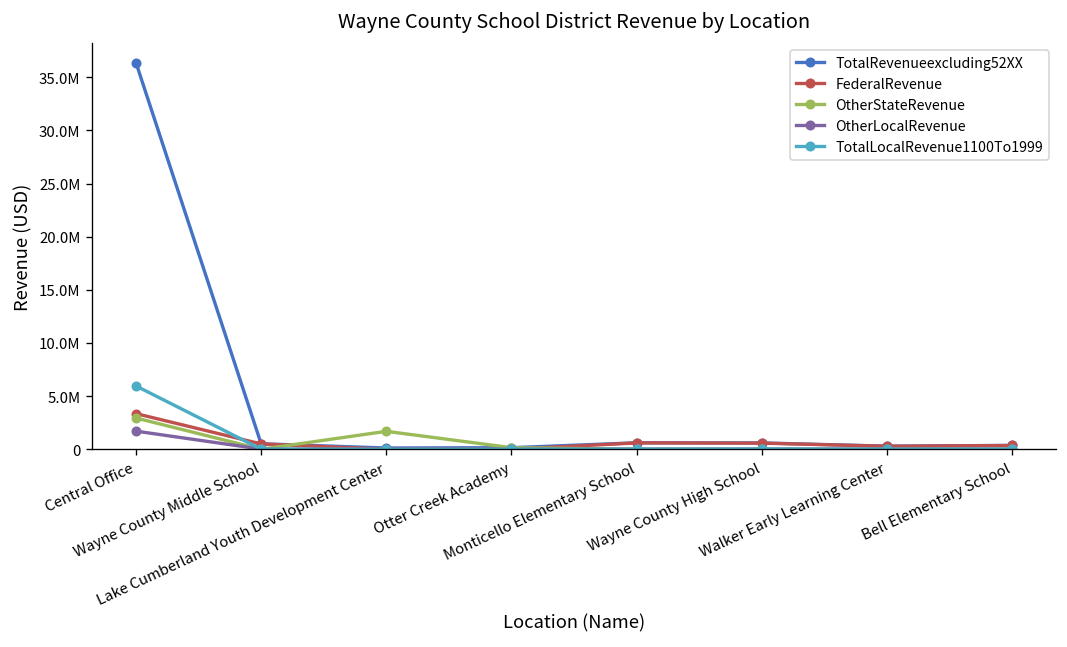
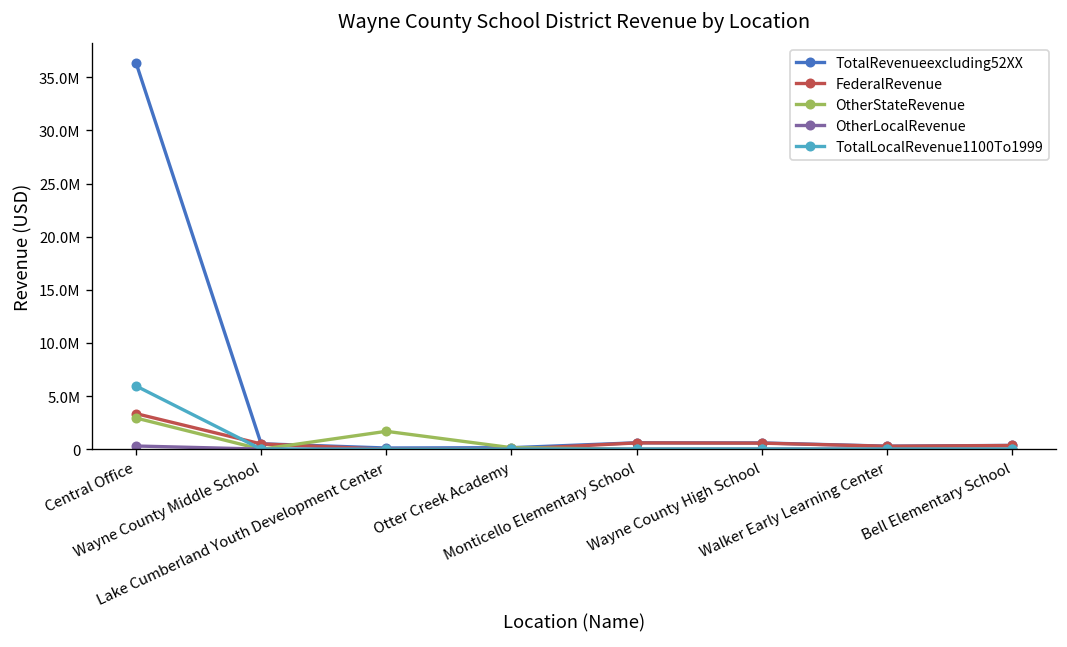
OtherLocalRevenue, Central Office: 2000000 -> 0
